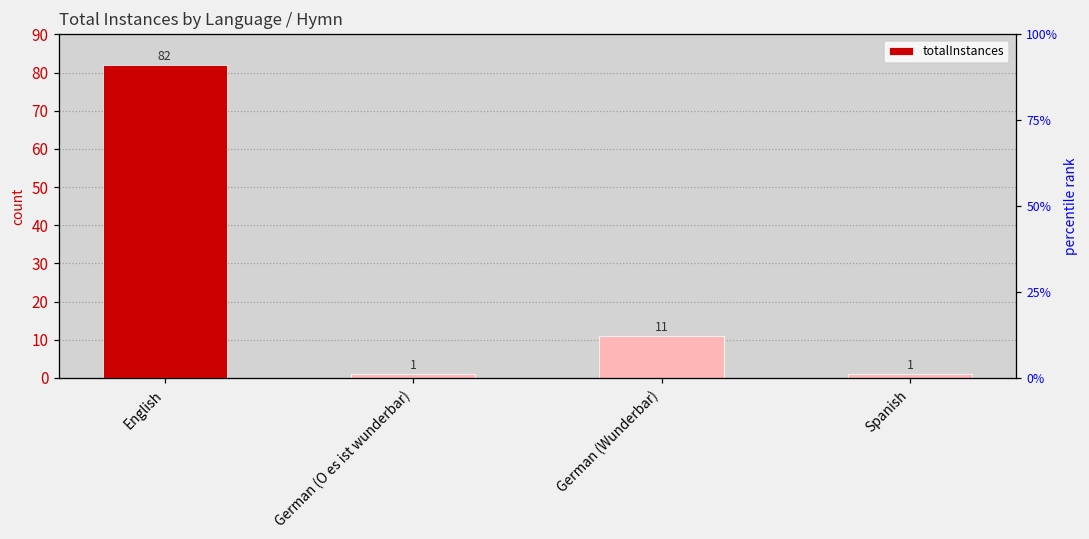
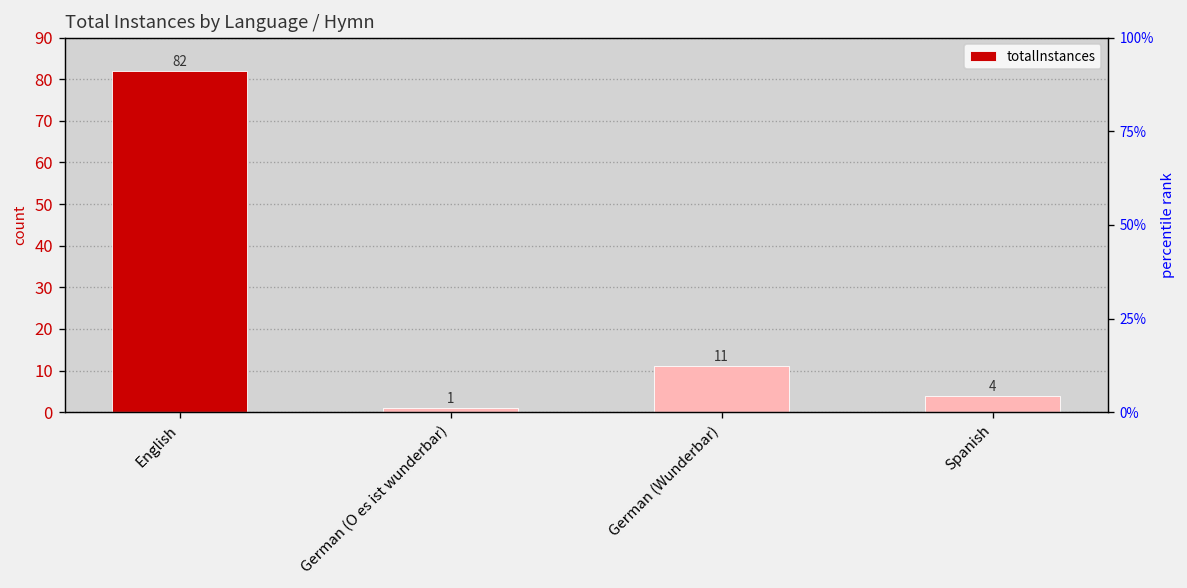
Spanish: 1 -> 4
